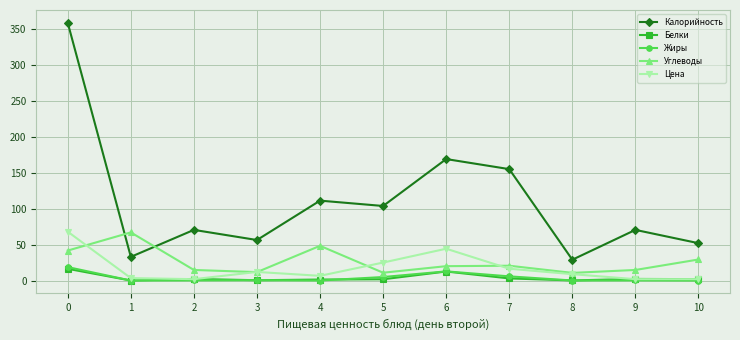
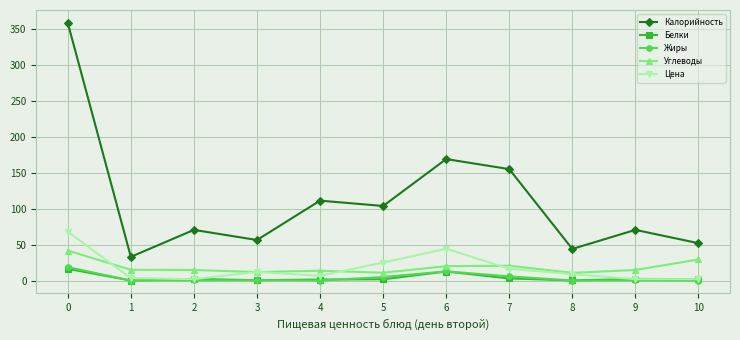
Углеводы, 1: 70 -> 20
Углеводы, 4: 50 -> 10
Калорийность, 8: 30 -> 40
